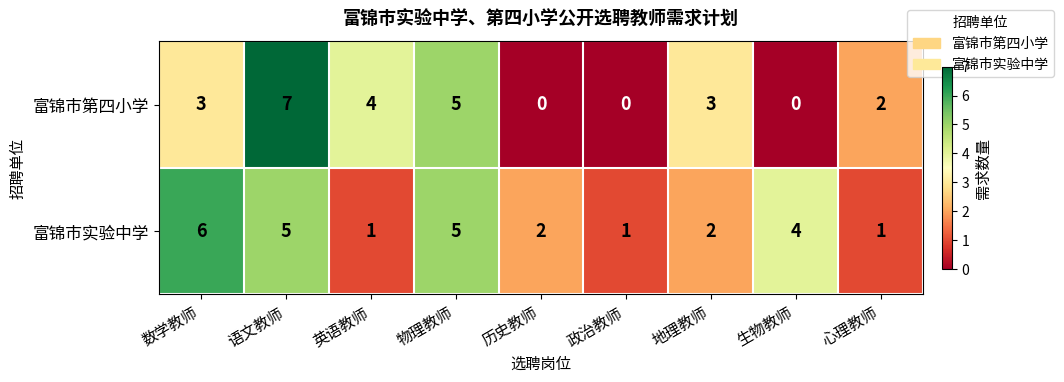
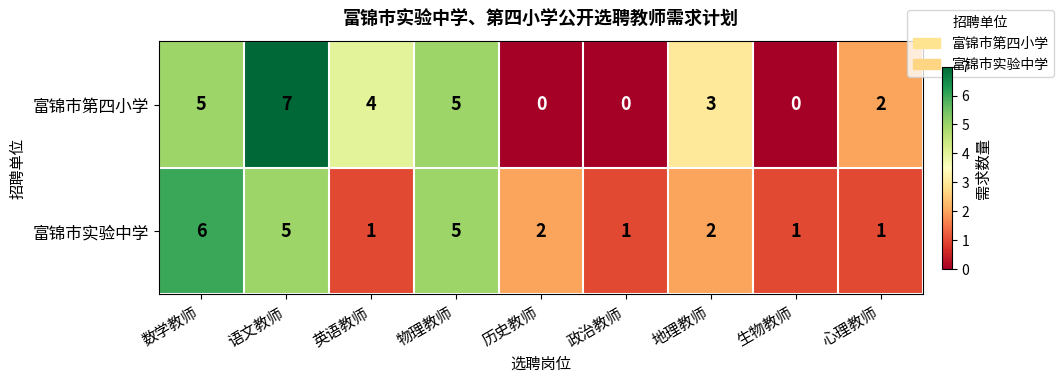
富锦市第四小学, 数学教师: 3 -> 5
富锦市实验中学, 生物教师: 4 -> 1
